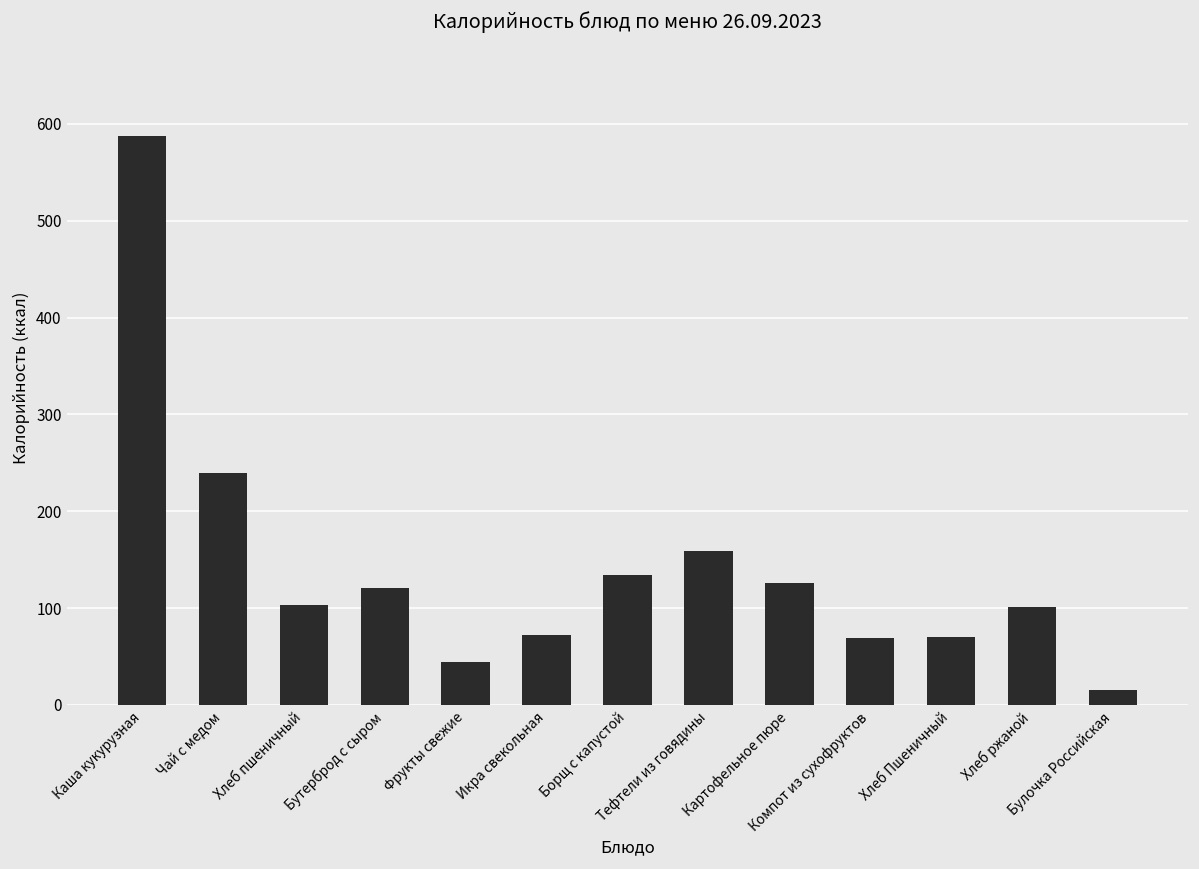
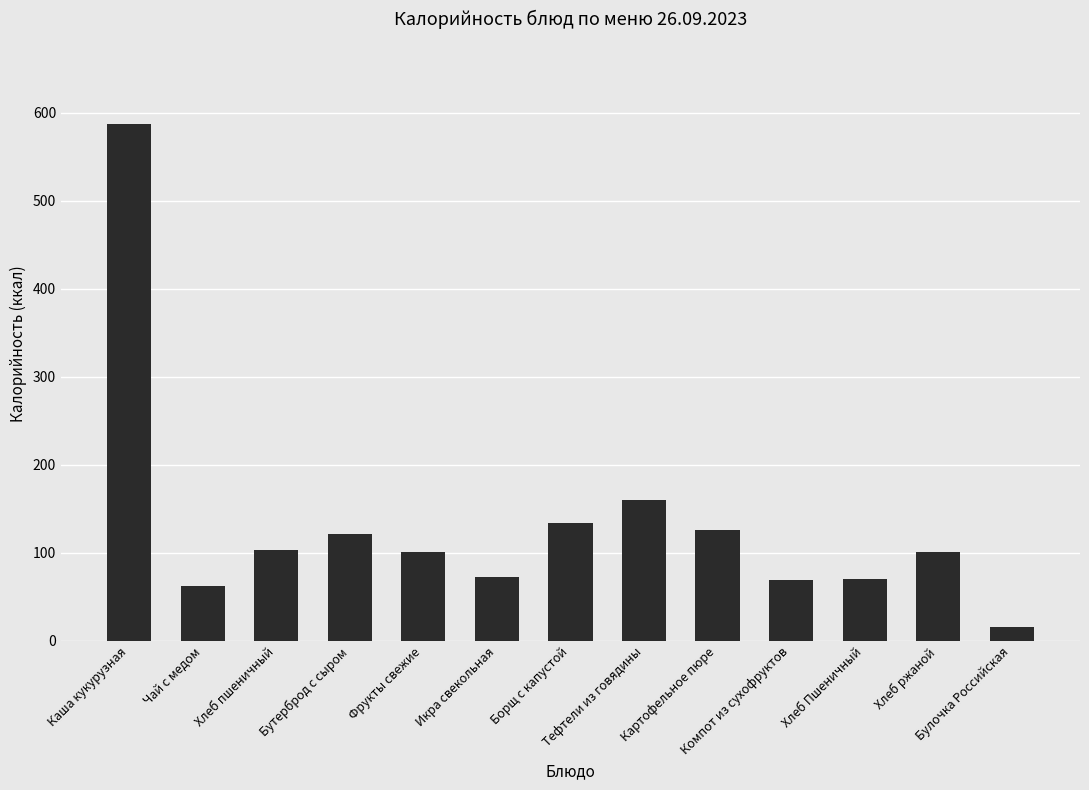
Чай с медом: 240 -> 60
Фрукты свежие: 40 -> 100
